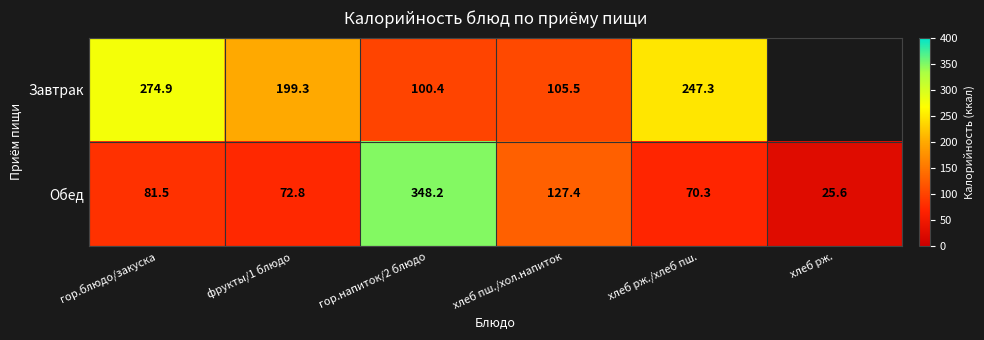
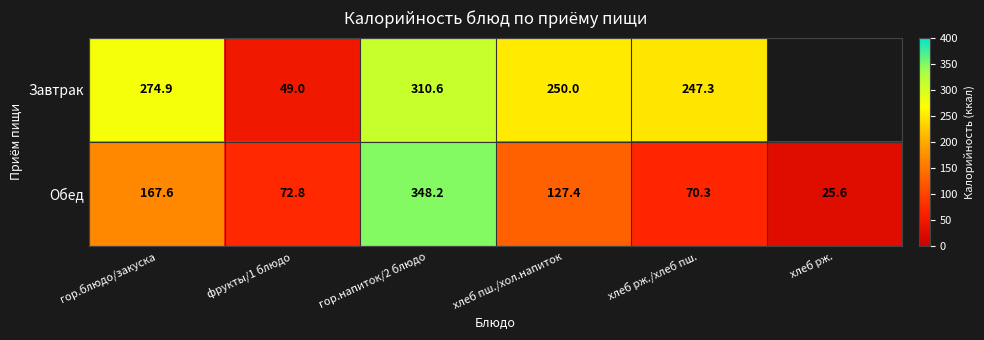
Завтрак, фрукты/1 блюдо: 199.3 -> 49.0
Завтрак, гор.напиток/2 блюдо: 100.4 -> 310.6
Завтрак, хлеб пш./хол.напиток: 105.5 -> 250.0
Обед, гор.блюдо/закуска: 81.5 -> 167.6
